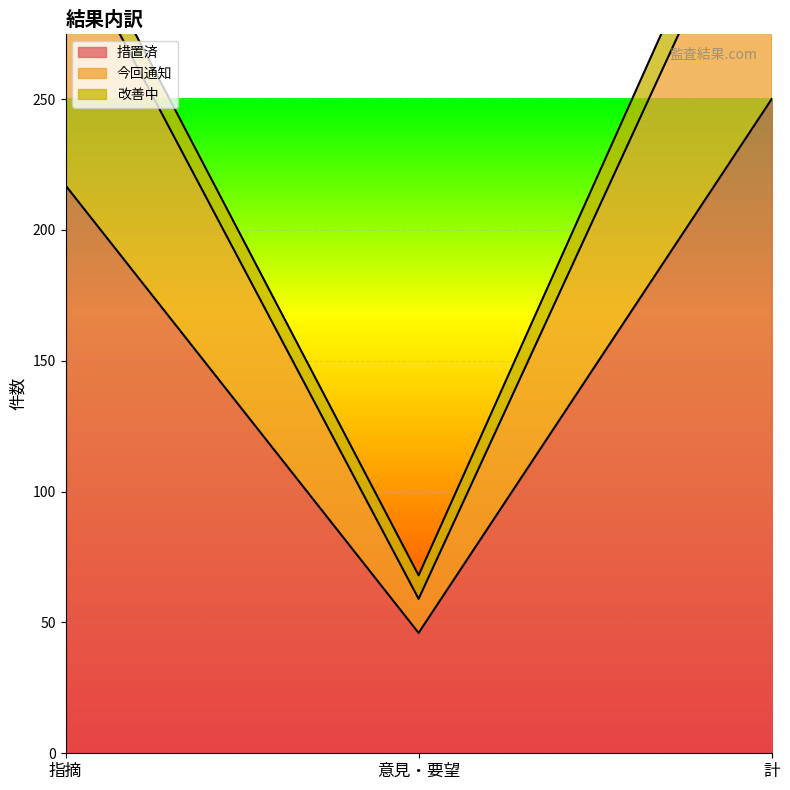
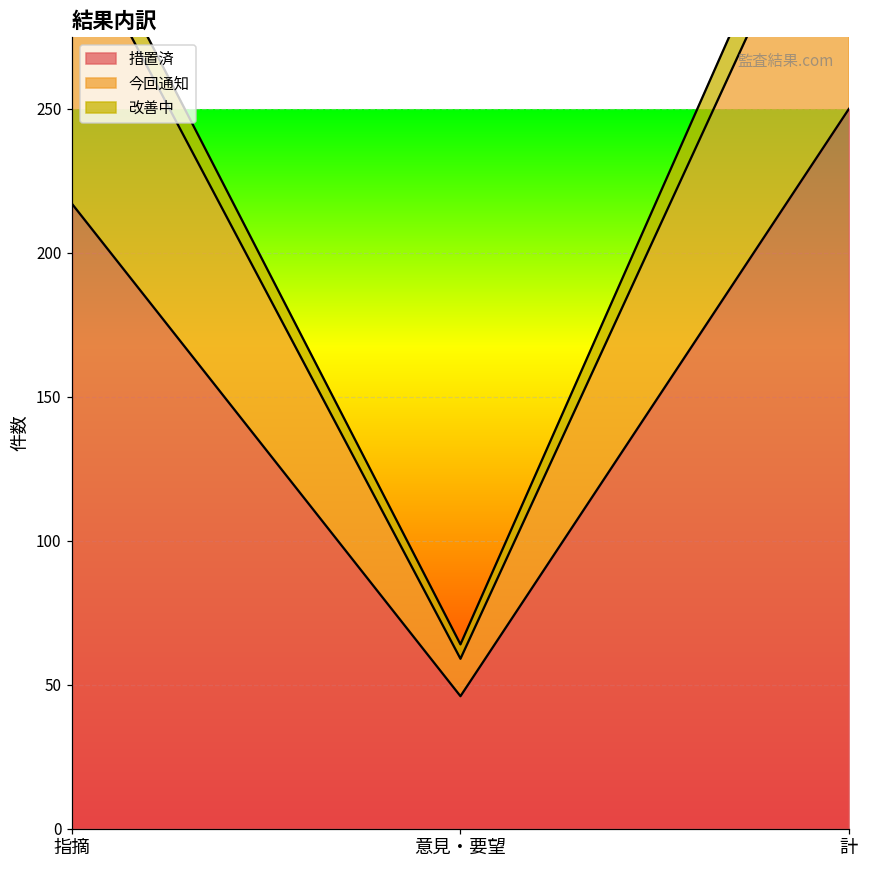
改善中, 意見・要望: 9 -> 5
